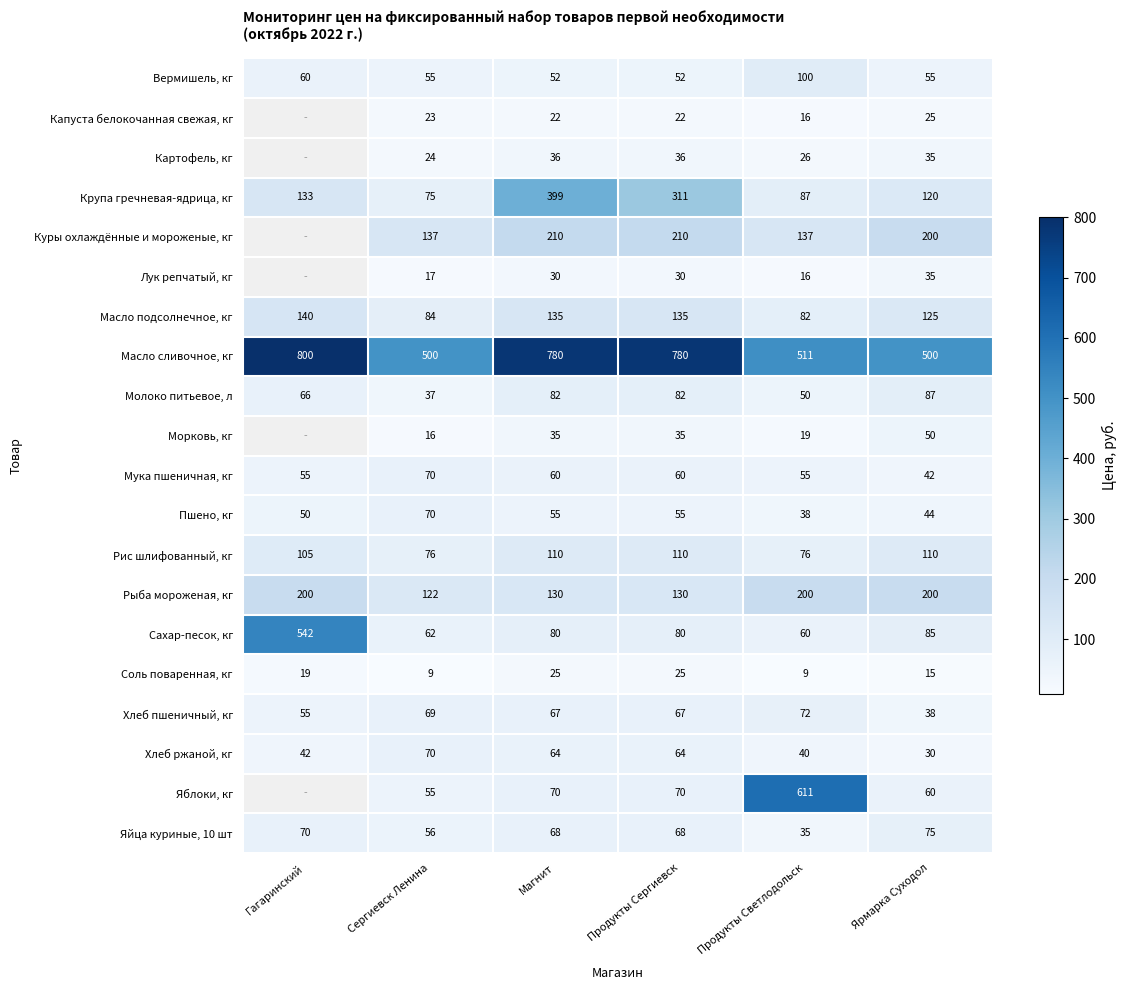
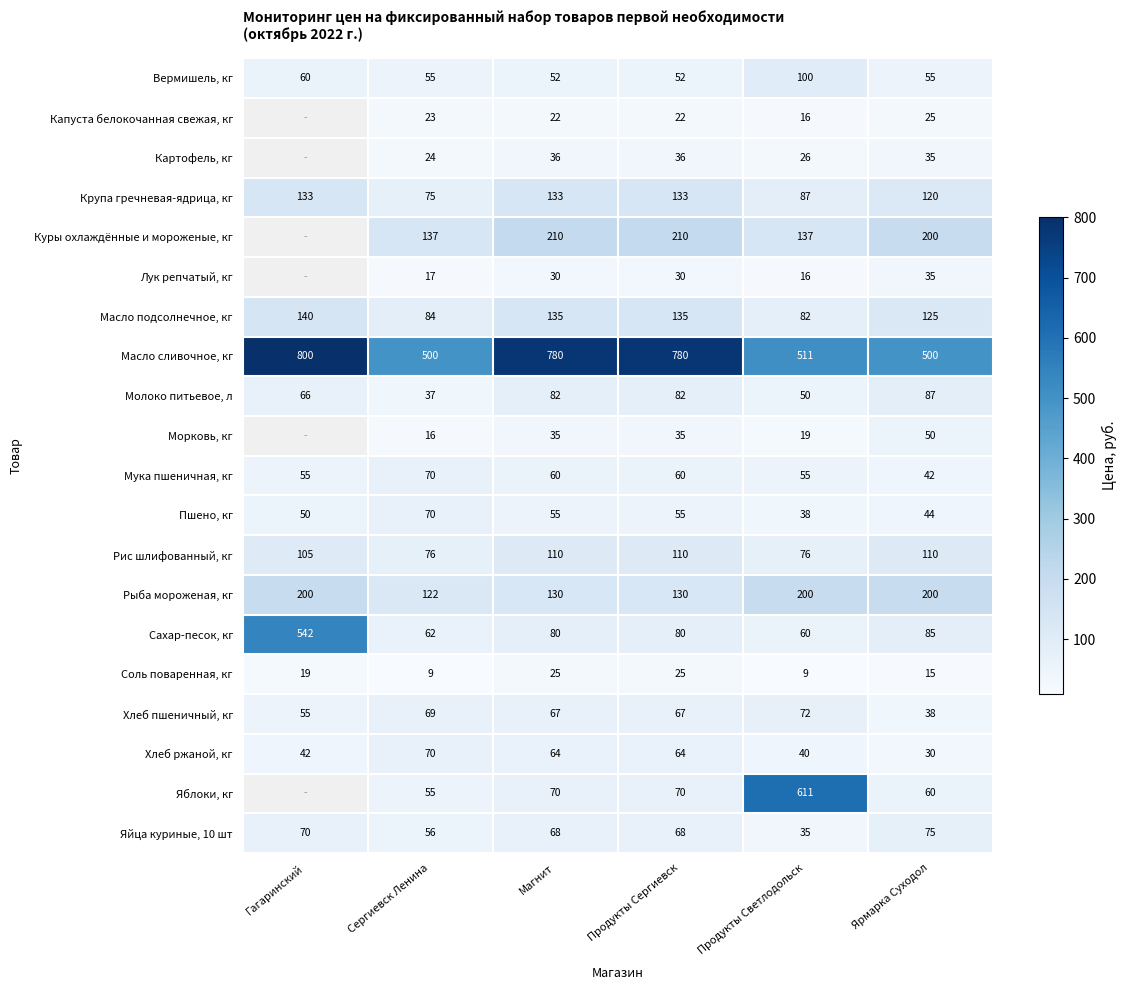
Крупа гречневая-ядрица, кг, Магнит: 399 -> 133
Крупа гречневая-ядрица, кг, Продукты Сергиевск: 311 -> 133
